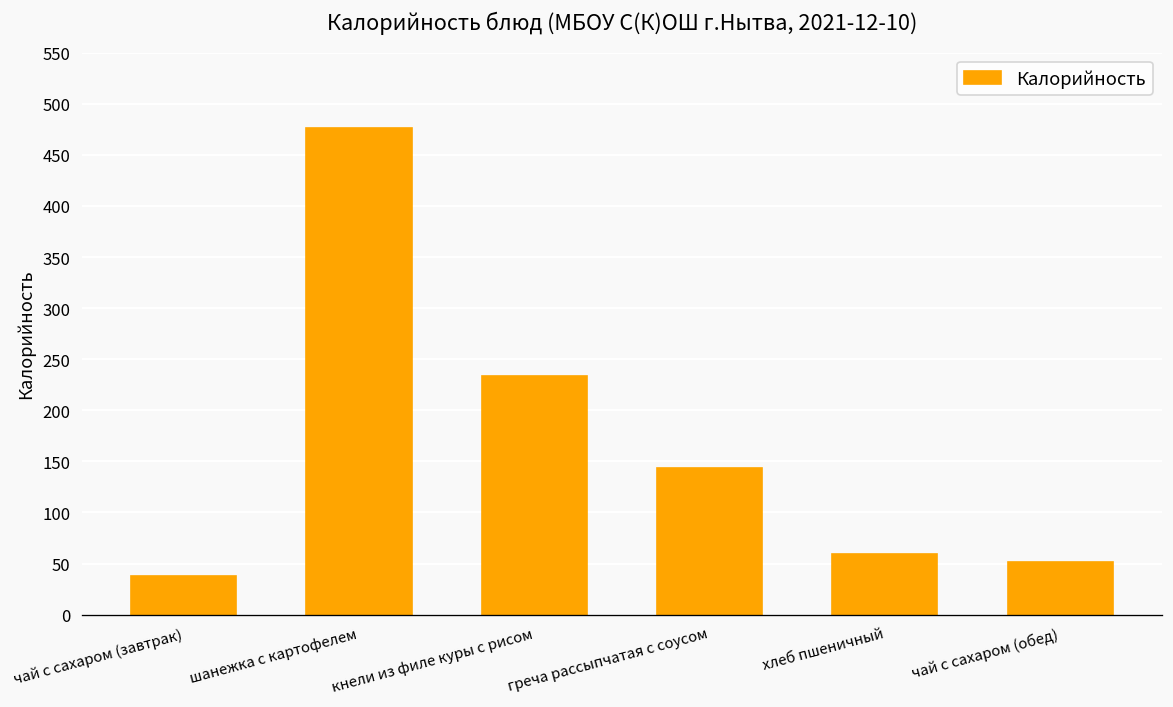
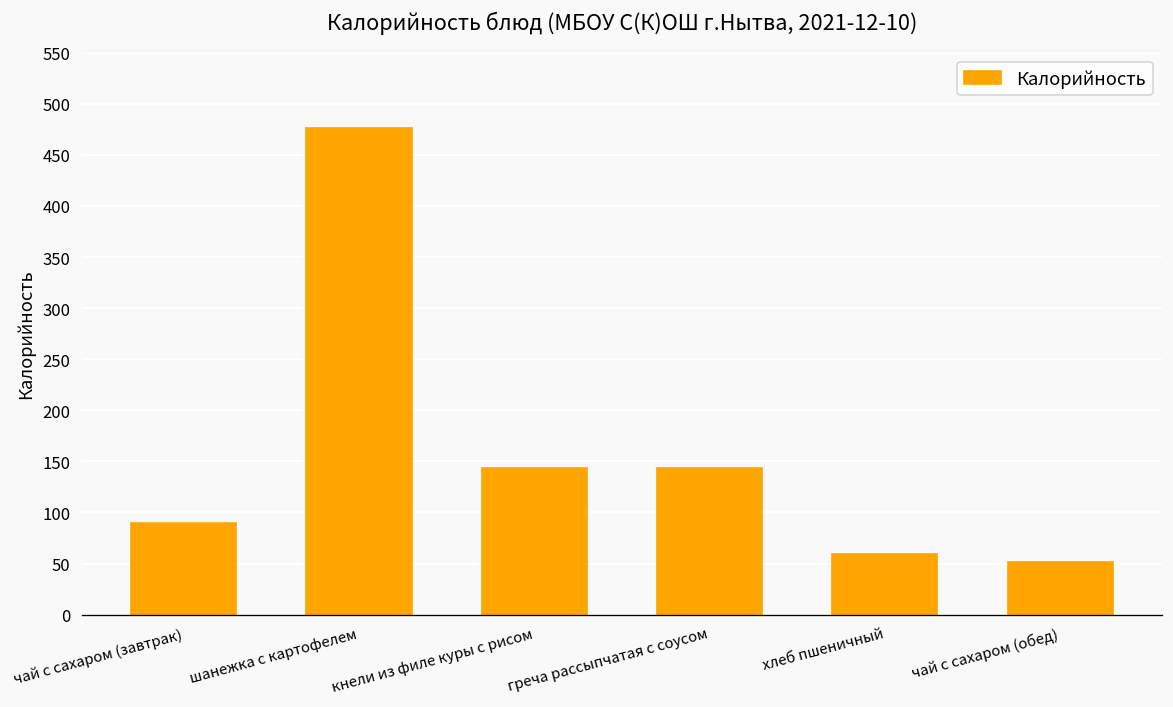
чай с сахаром (завтрак): 40 -> 90
кнели из филе куры с рисом: 230 -> 140
